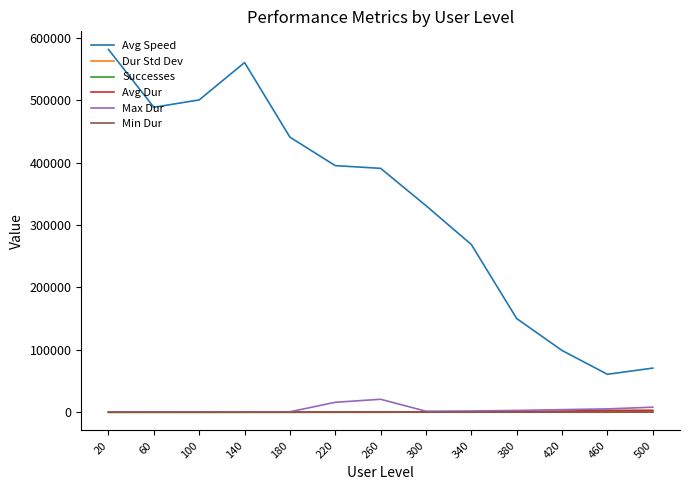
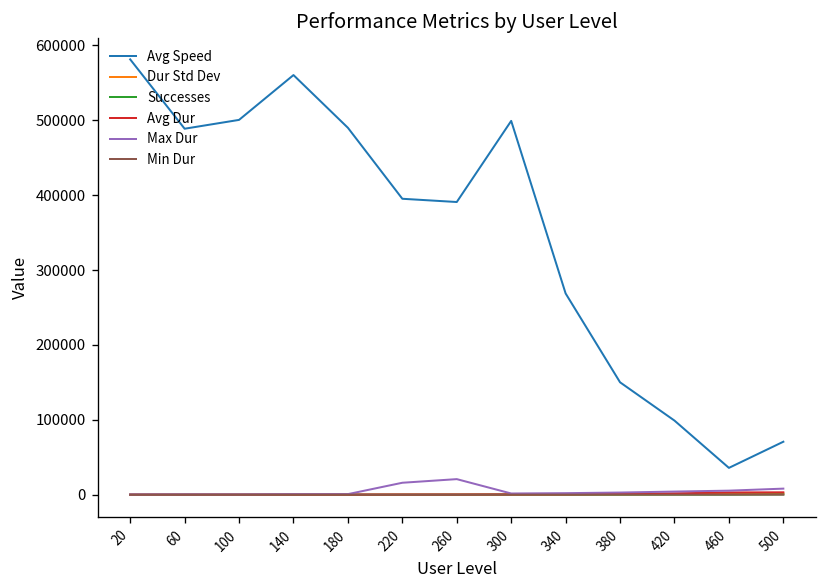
Avg Speed, 180: 440000 -> 490000
Avg Speed, 300: 330000 -> 500000
Avg Speed, 460: 60000 -> 40000
